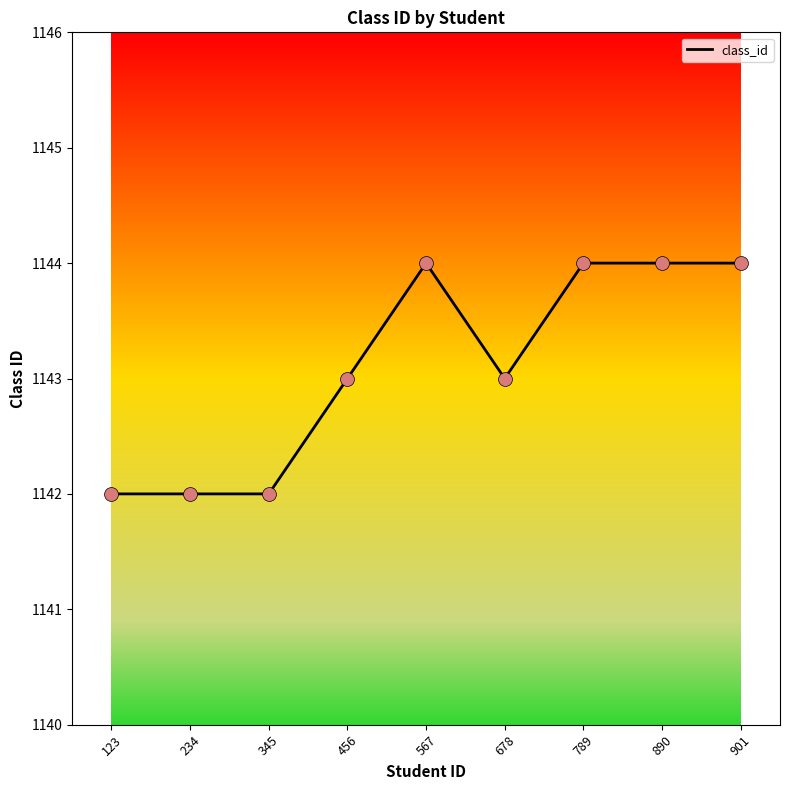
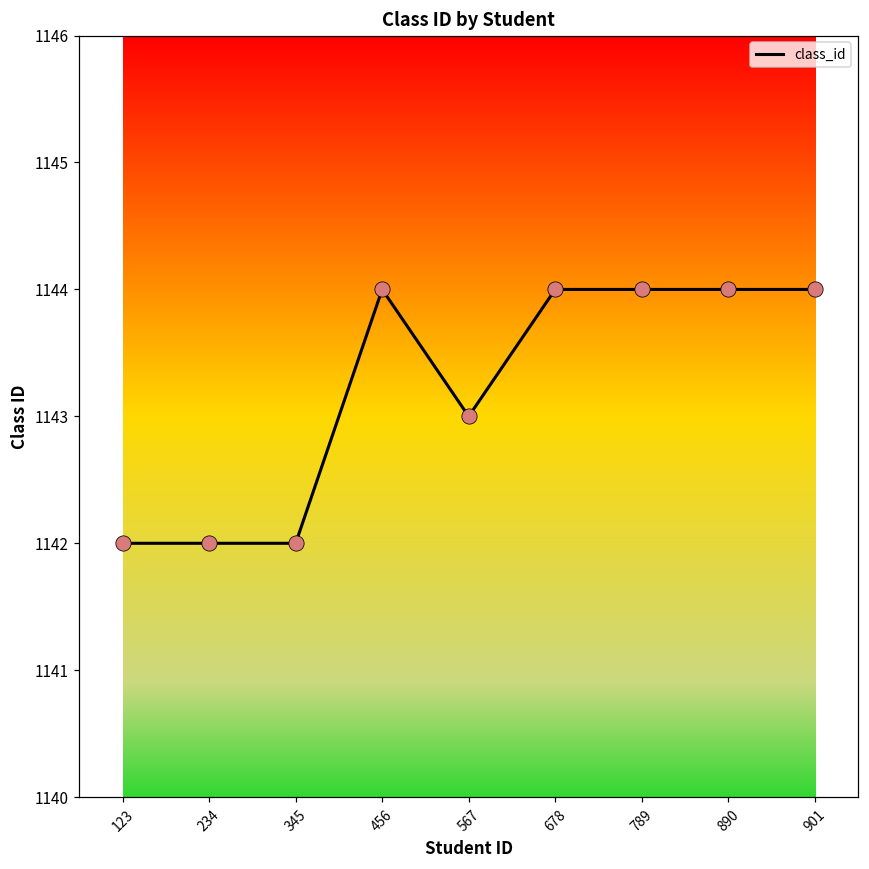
456: 1143 -> 1144
567: 1144 -> 1143
678: 1143 -> 1144
